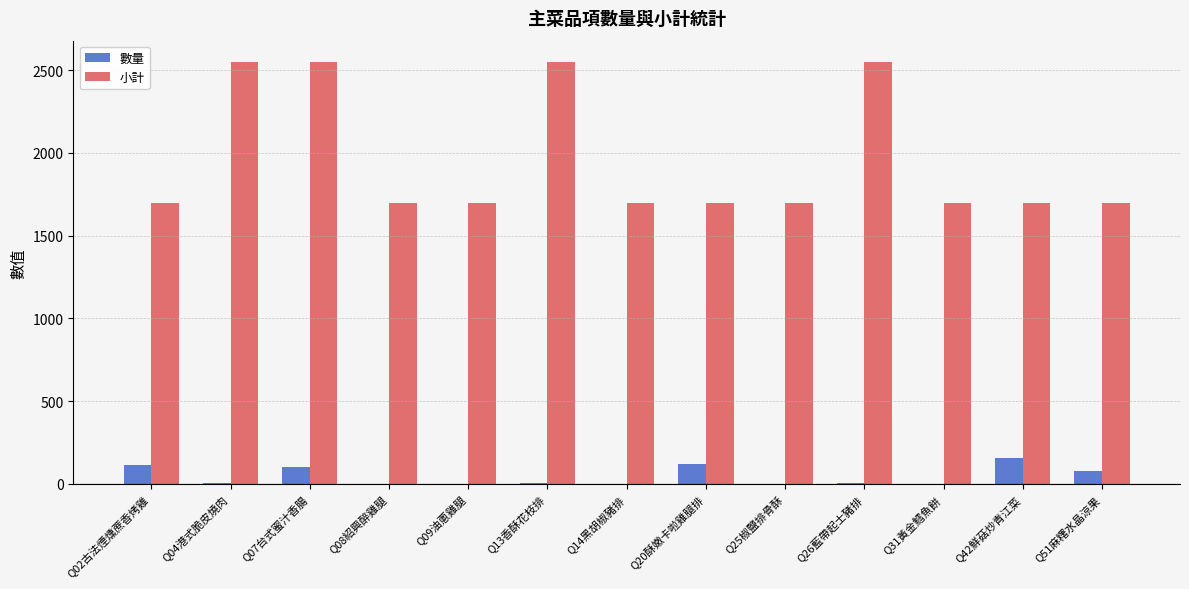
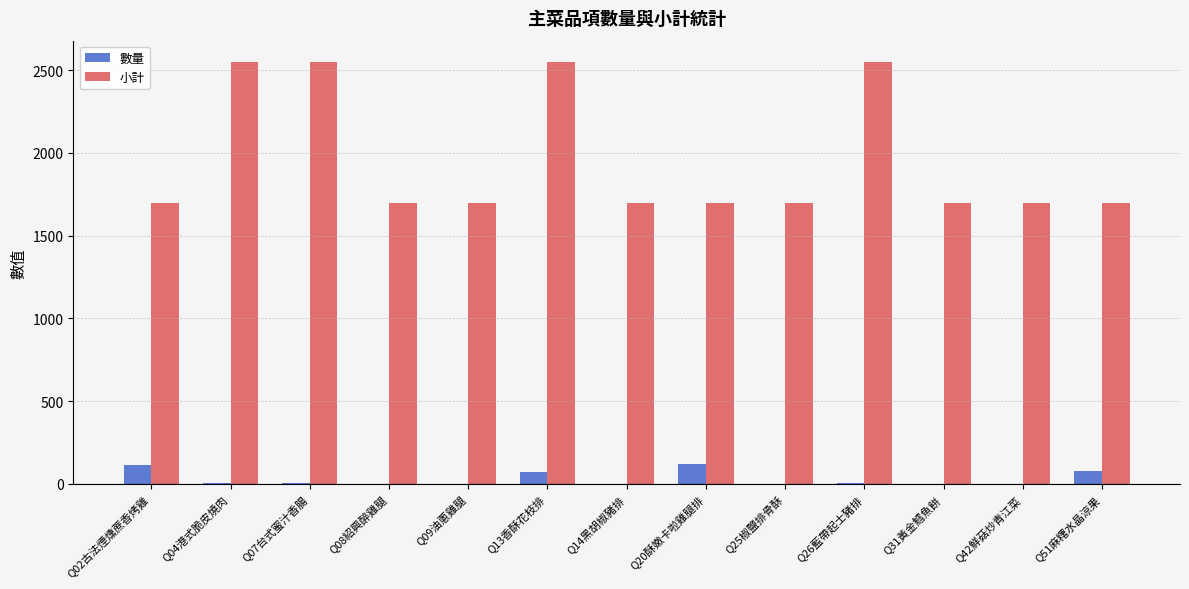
數量, Q07台式蜜汁香腸: 100 -> 0
數量, Q13香酥花枝排: 0 -> 70
數量, Q42鮮菇炒青江菜: 160 -> 0
